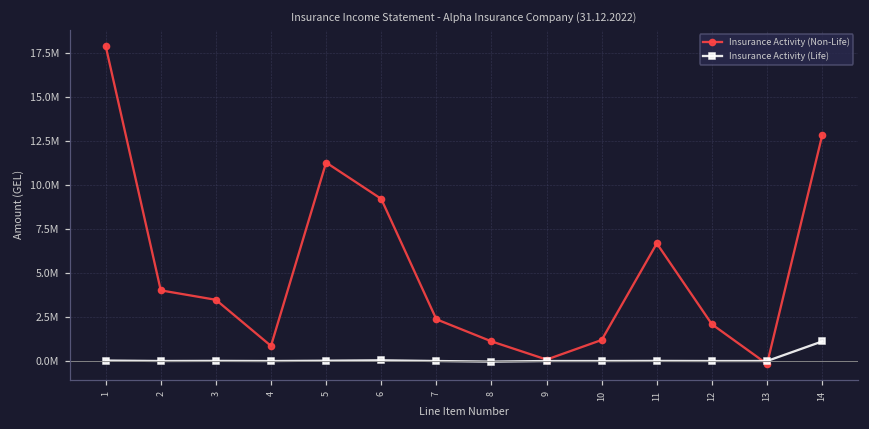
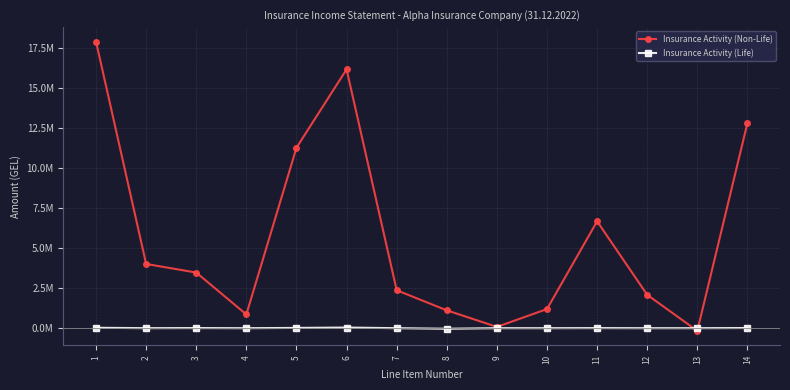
Insurance Activity (Non-Life), 6: 9200000 -> 16200000
Insurance Activity (Life), 14: 1100000 -> 0
